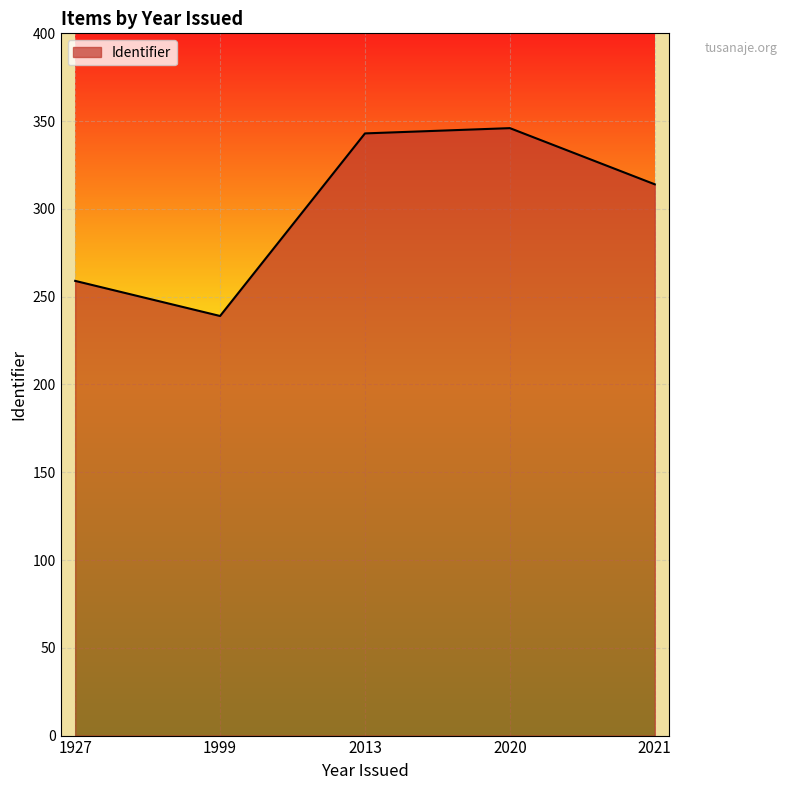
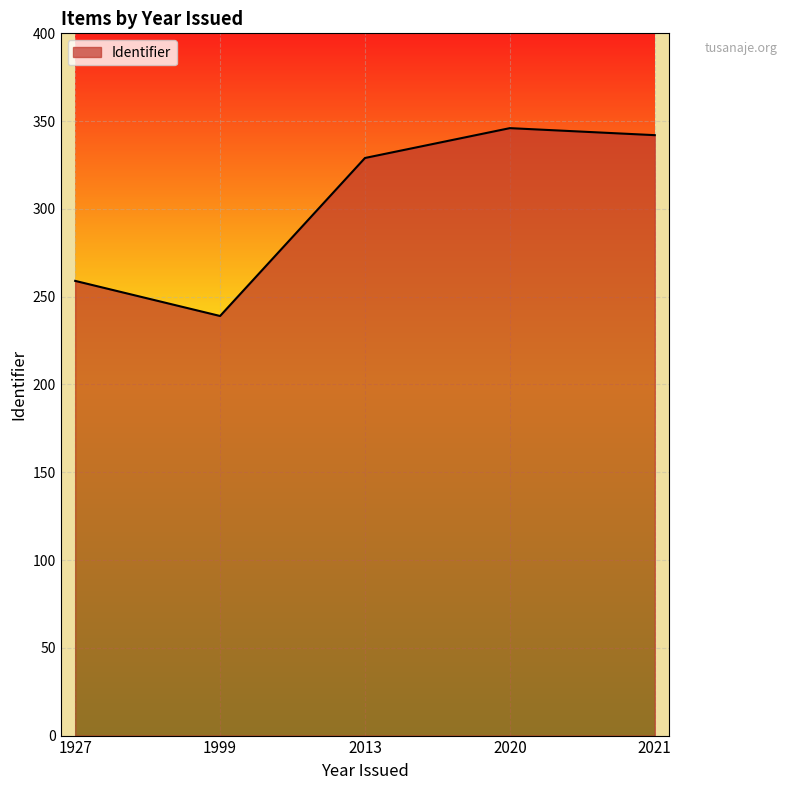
2013: 343 -> 329
2021: 314 -> 342
